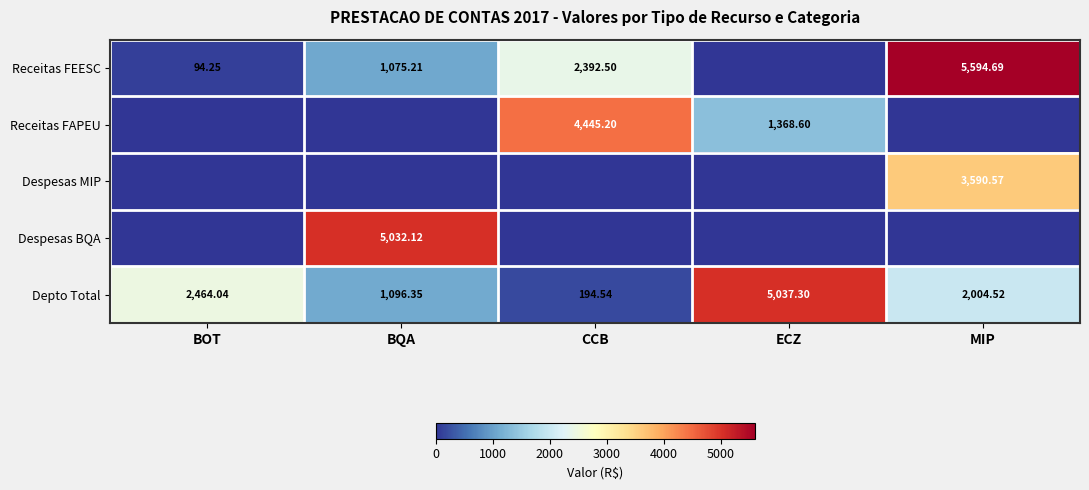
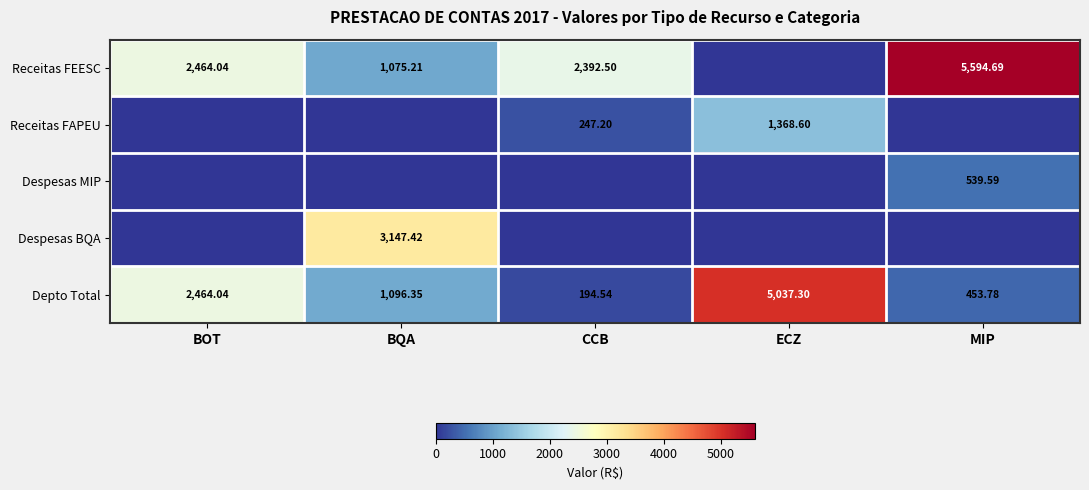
Receitas FEESC, BOT: 94.25 -> 2,464.04
Receitas FAPEU, CCB: 4,445.20 -> 247.20
Despesas MIP, MIP: 3,590.57 -> 539.59
Despesas BQA, BQA: 5,032.12 -> 3,147.42
Depto Total, MIP: 2,004.52 -> 453.78
